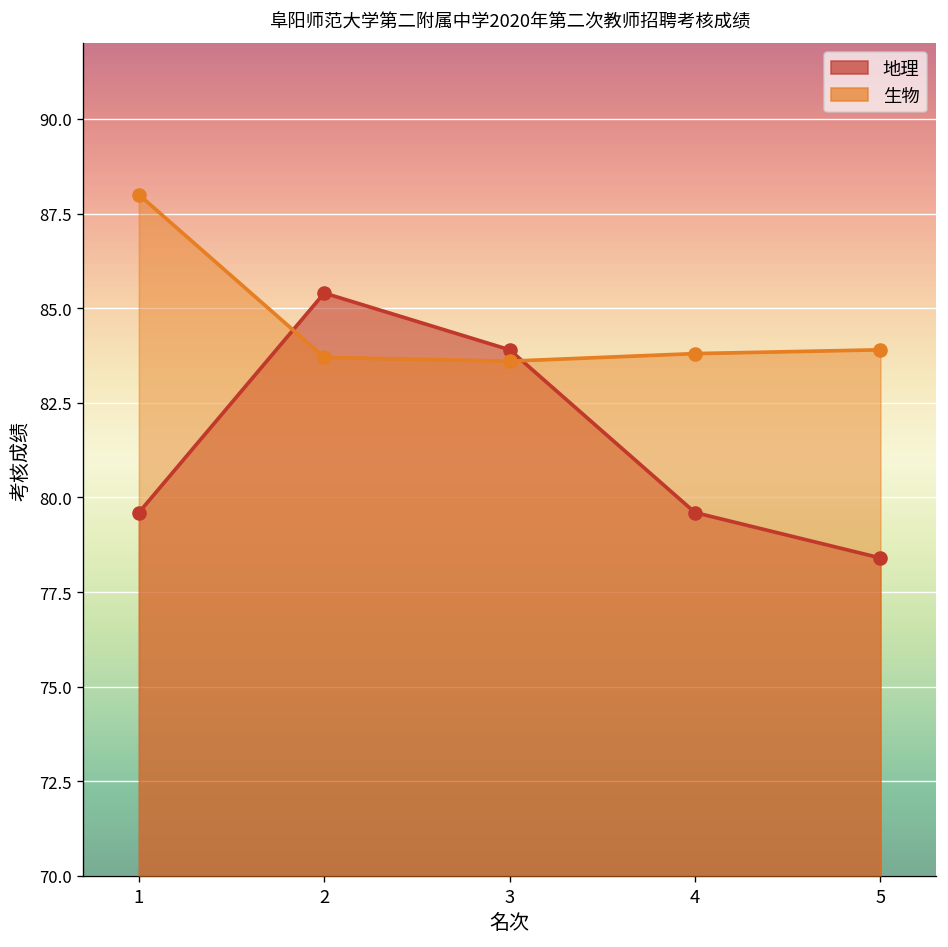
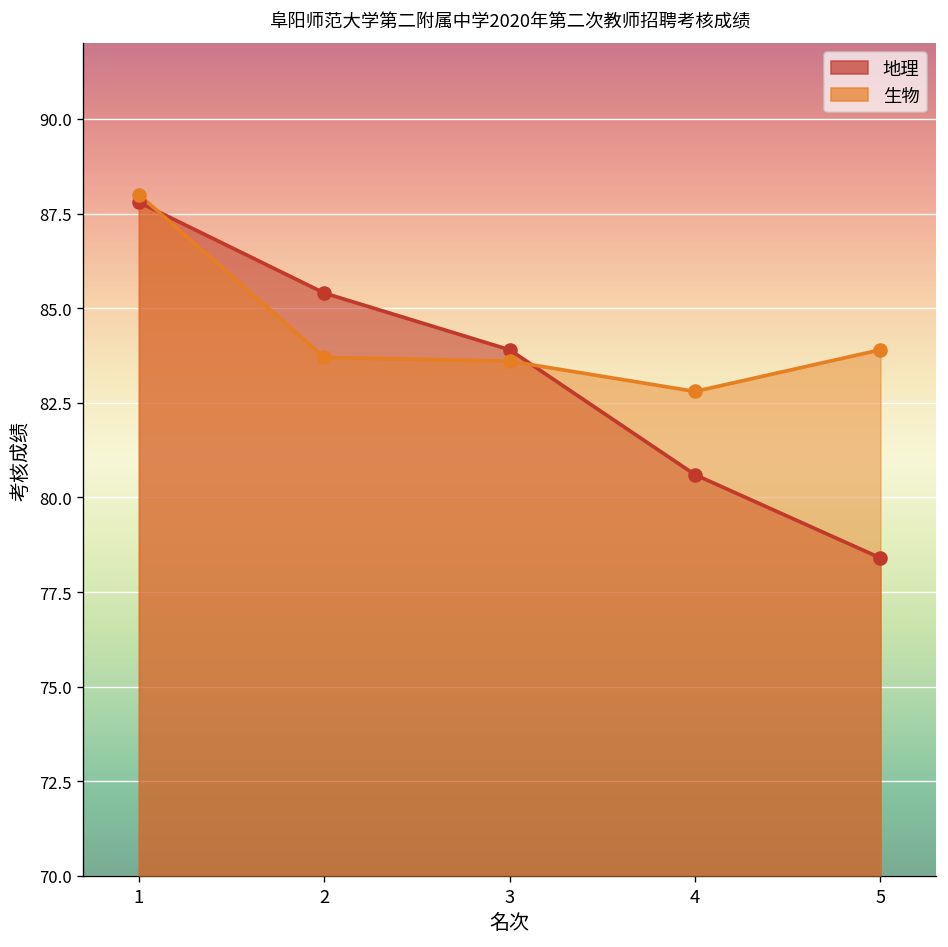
地理, 1: 79.6 -> 87.8
地理, 4: 79.6 -> 80.6
生物, 4: 83.8 -> 82.8
